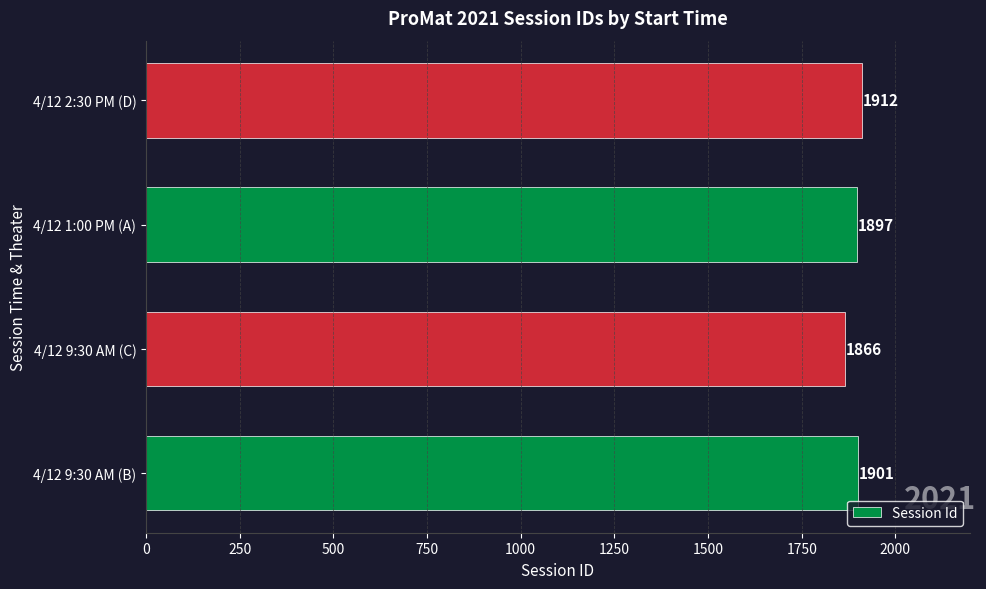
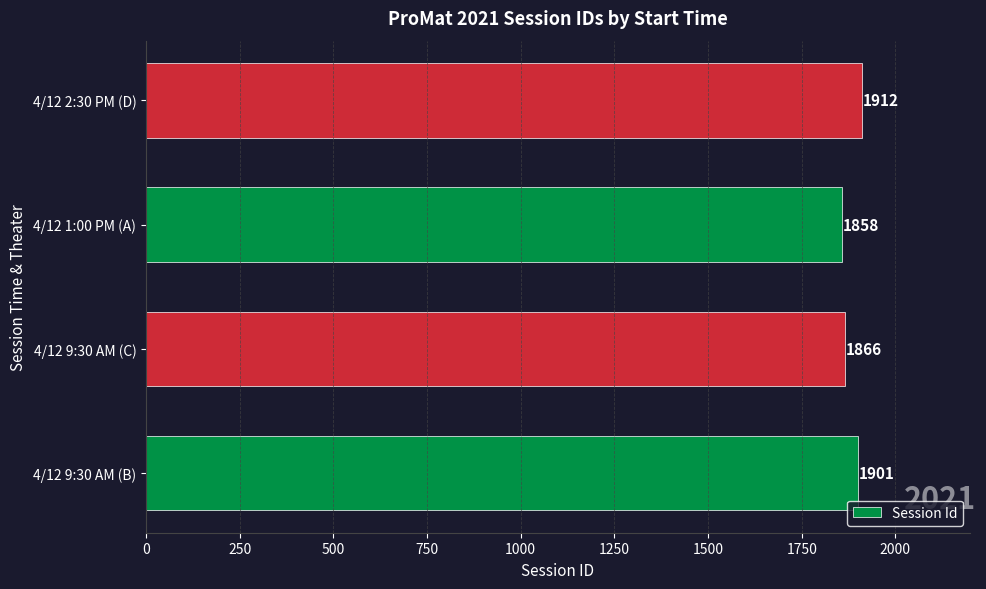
4/12 1:00 PM (A): 1897 -> 1858
